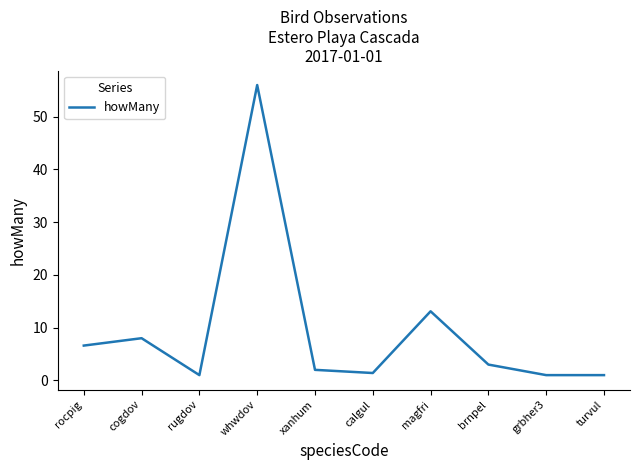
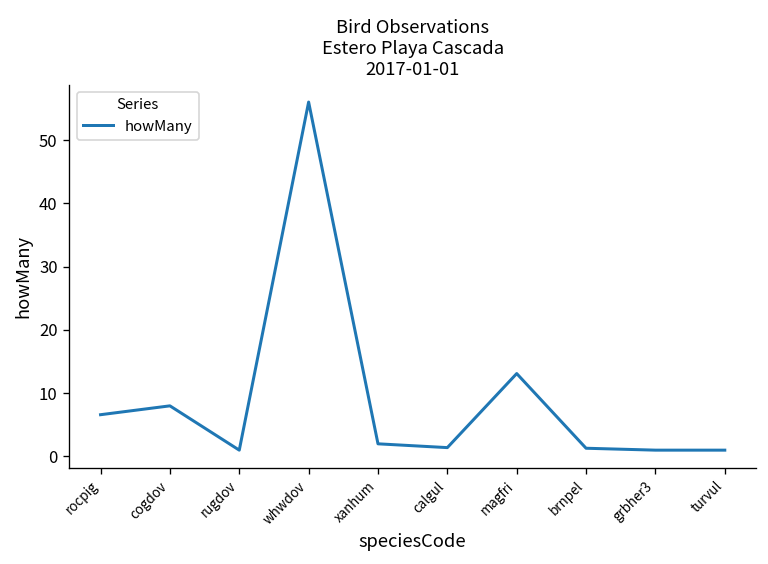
brnpel: 3 -> 1
